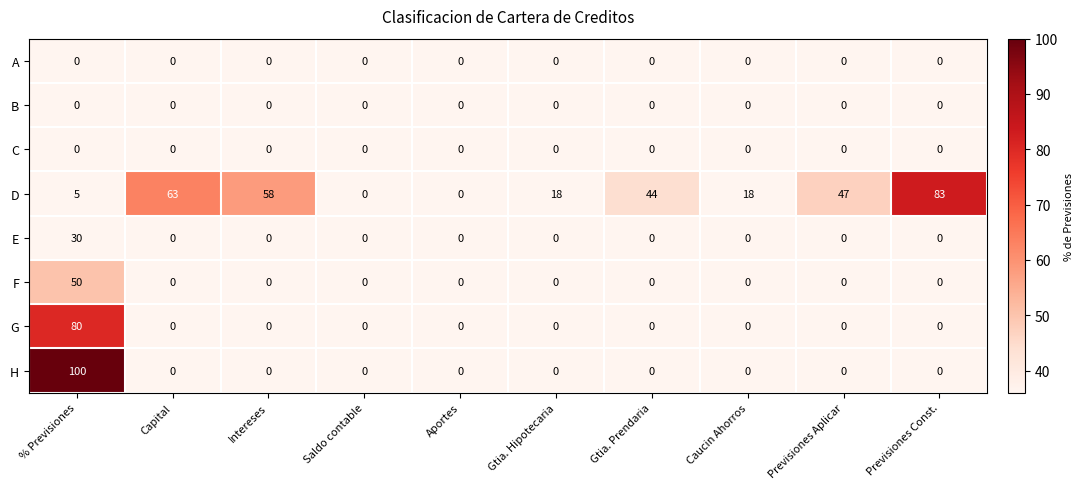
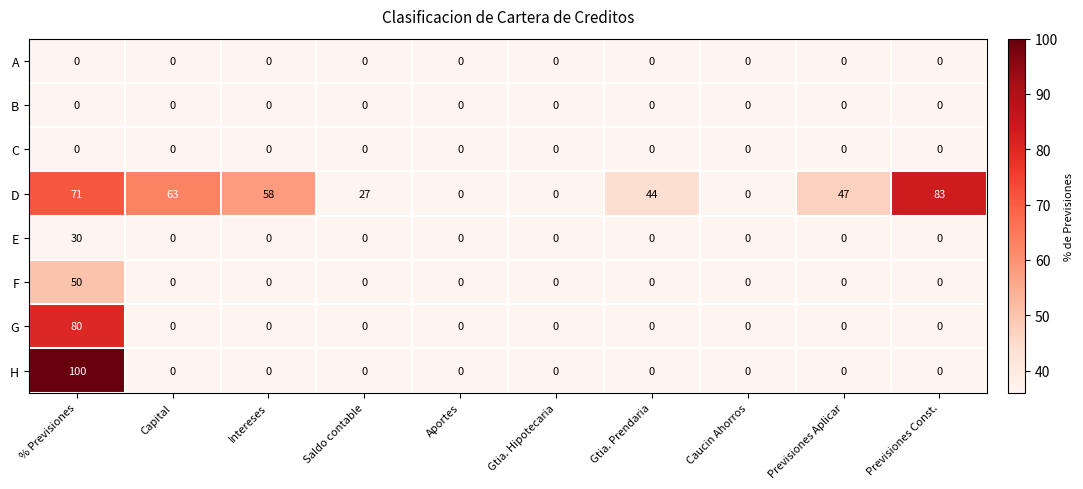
D, % Previsiones: 5 -> 71
D, Saldo contable: 0 -> 27
D, Gtia. Hipotecaria: 18 -> 0
D, Caucin Ahorros: 18 -> 0
